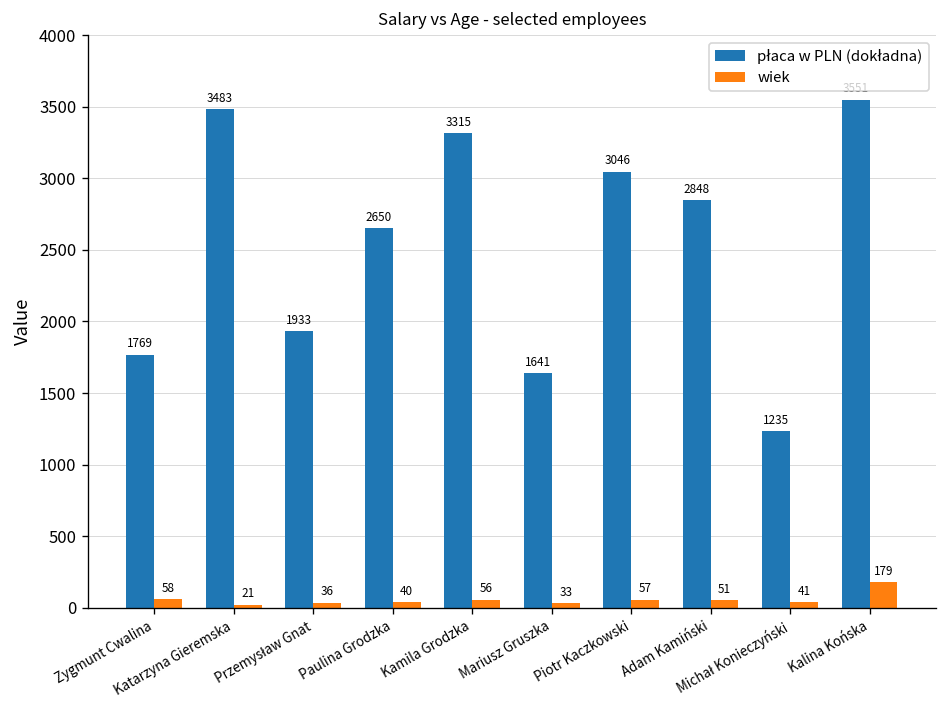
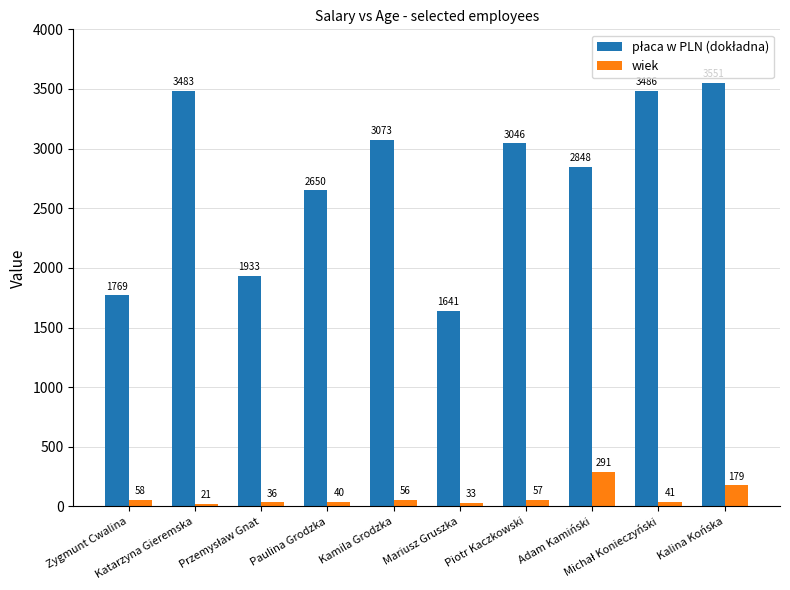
płaca w PLN (dokładna), Kamila Grodzka: 3315 -> 3073
wiek, Adam Kamiński: 51 -> 291
płaca w PLN (dokładna), Michał Konieczyński: 1235 -> 3486
